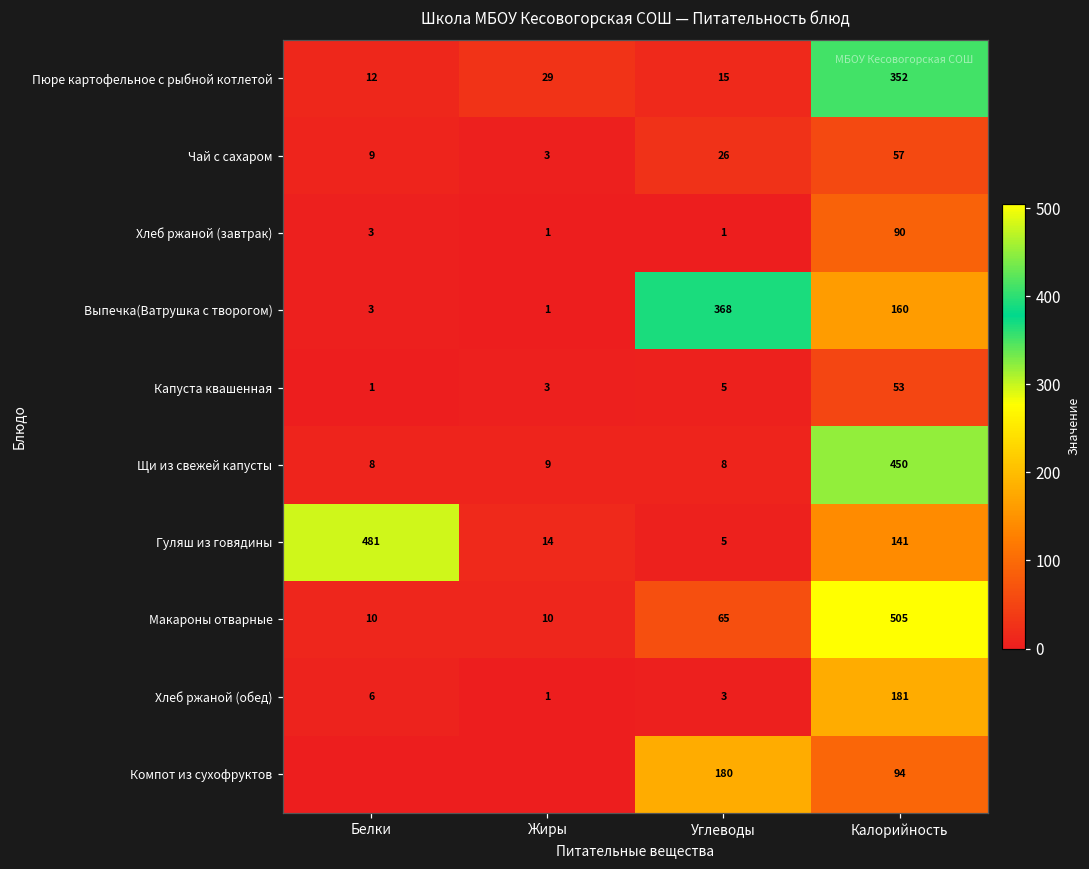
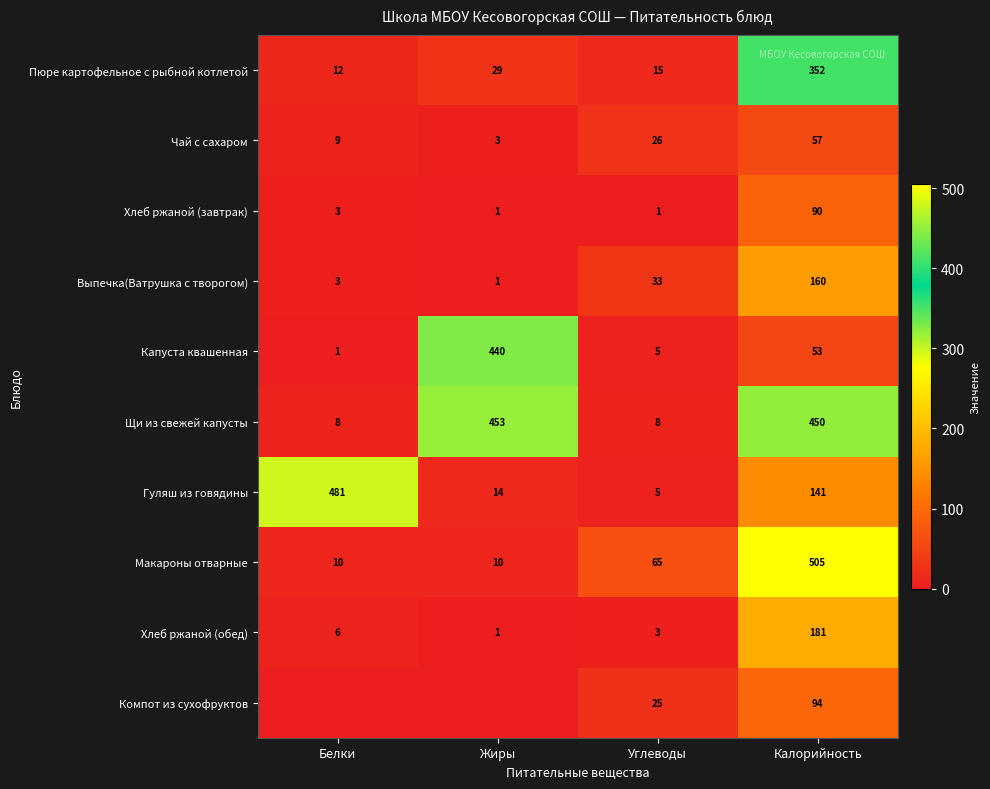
Выпечка(Ватрушка с творогом), Углеводы: 368 -> 33
Капуста квашенная, Жиры: 3 -> 440
Щи из свежей капусты, Жиры: 9 -> 453
Компот из сухофруктов, Углеводы: 180 -> 25
